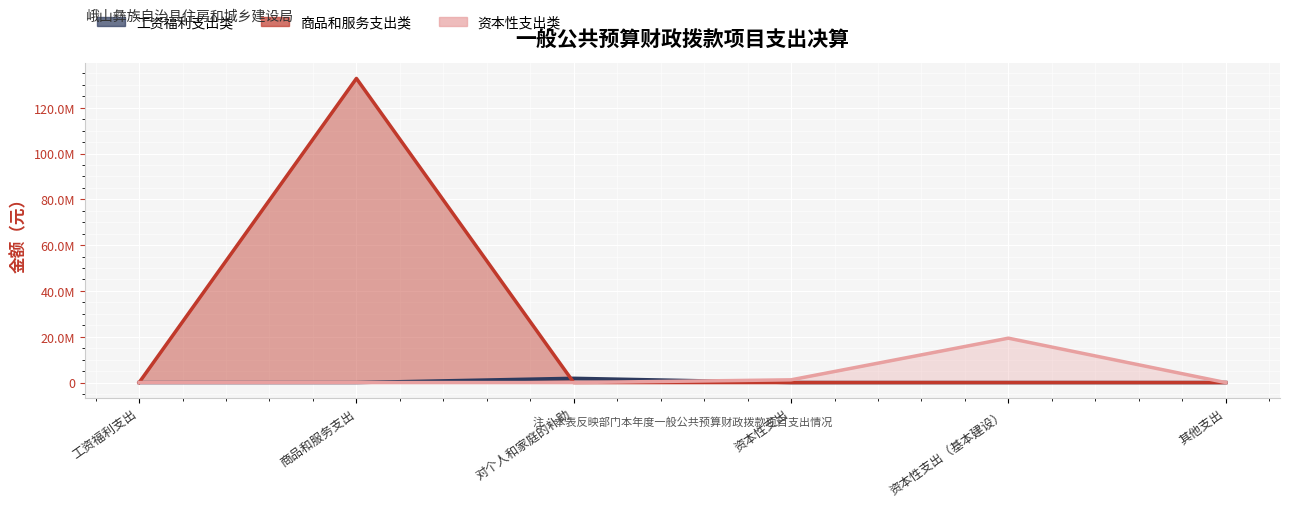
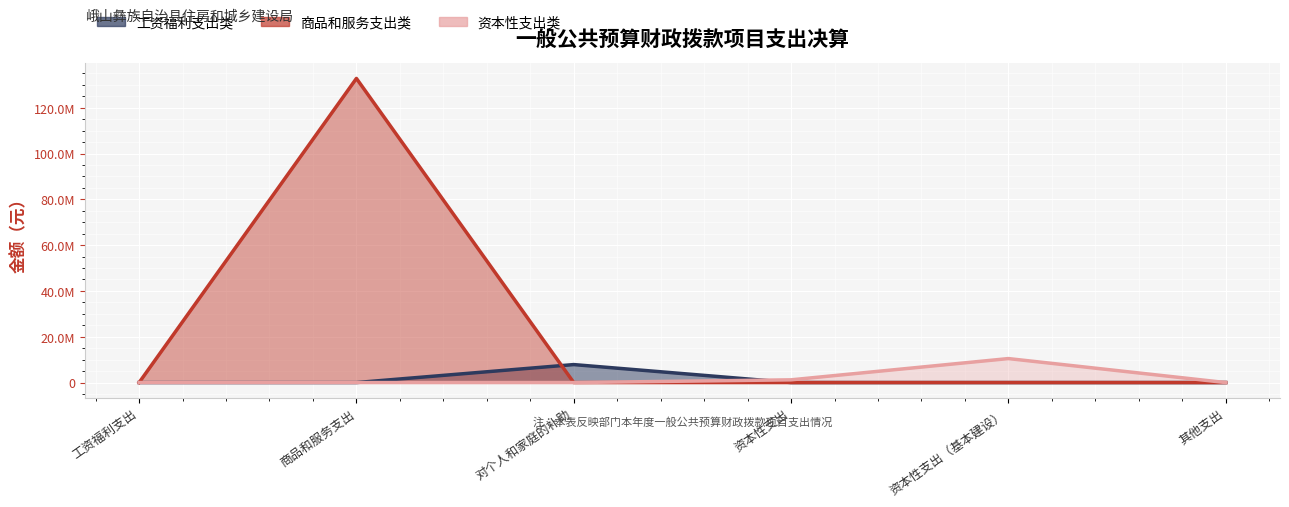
工资福利支出类, 对个人和家庭的补助: 2000000 -> 8000000
资本性支出类, 资本性支出（基本建设）: 19000000 -> 10000000
